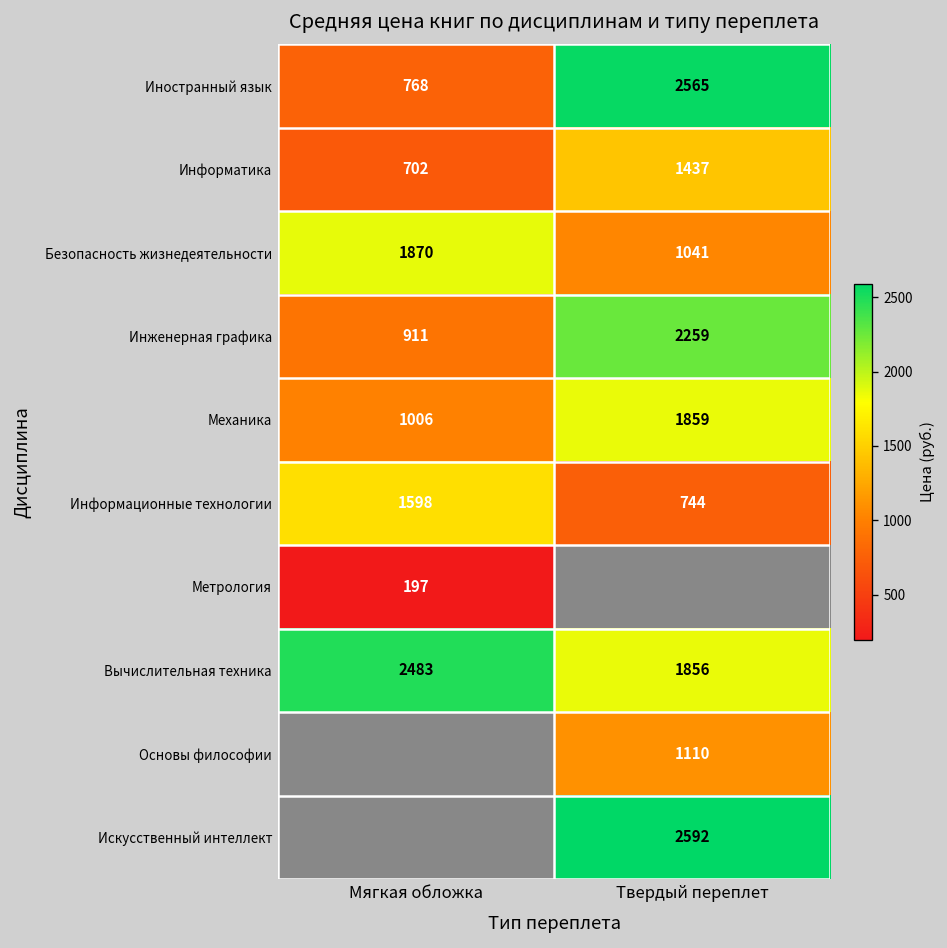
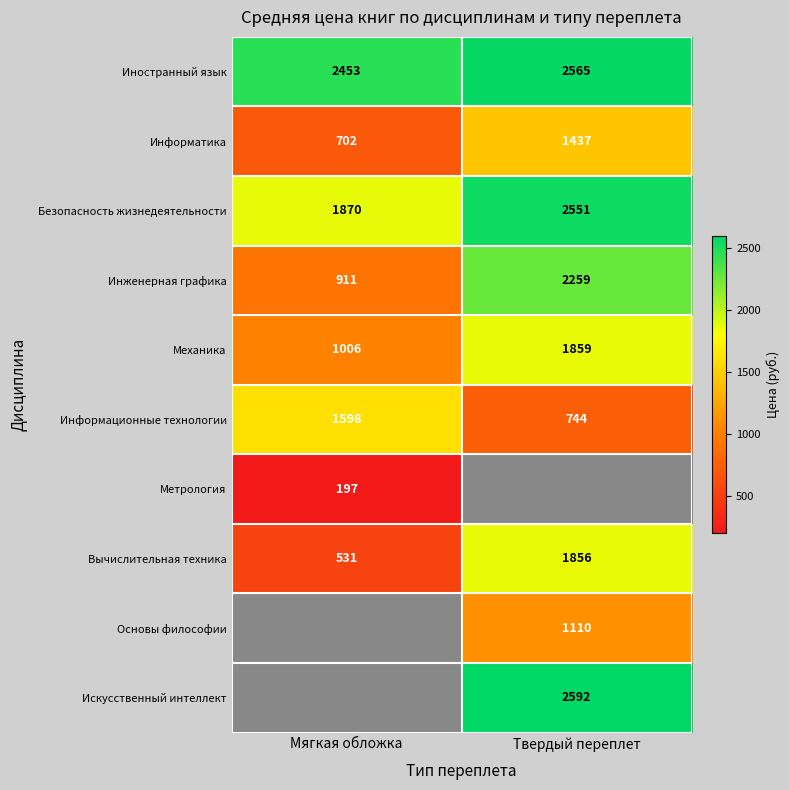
Иностранный язык, Мягкая обложка: 768 -> 2453
Безопасность жизнедеятельности, Твердый переплет: 1041 -> 2551
Вычислительная техника, Мягкая обложка: 2483 -> 531
